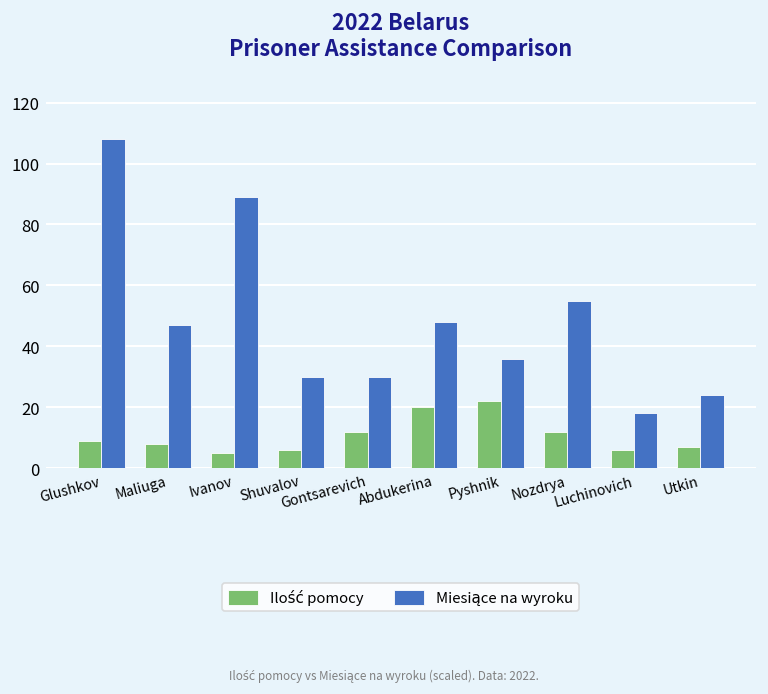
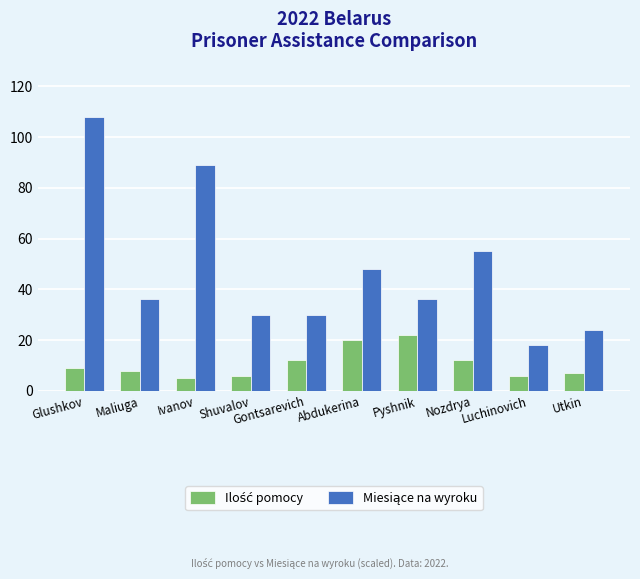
Miesiące na wyroku, Maliuga: 47 -> 36
